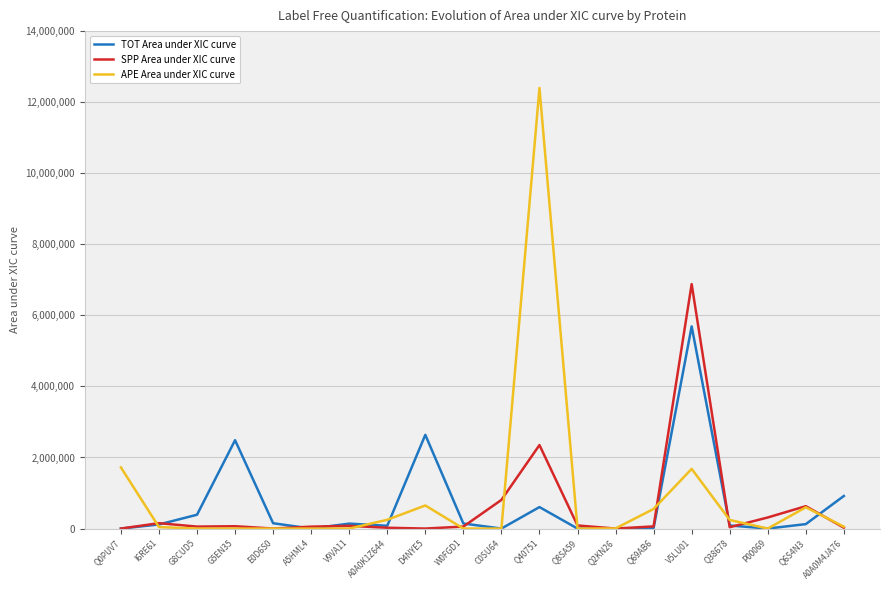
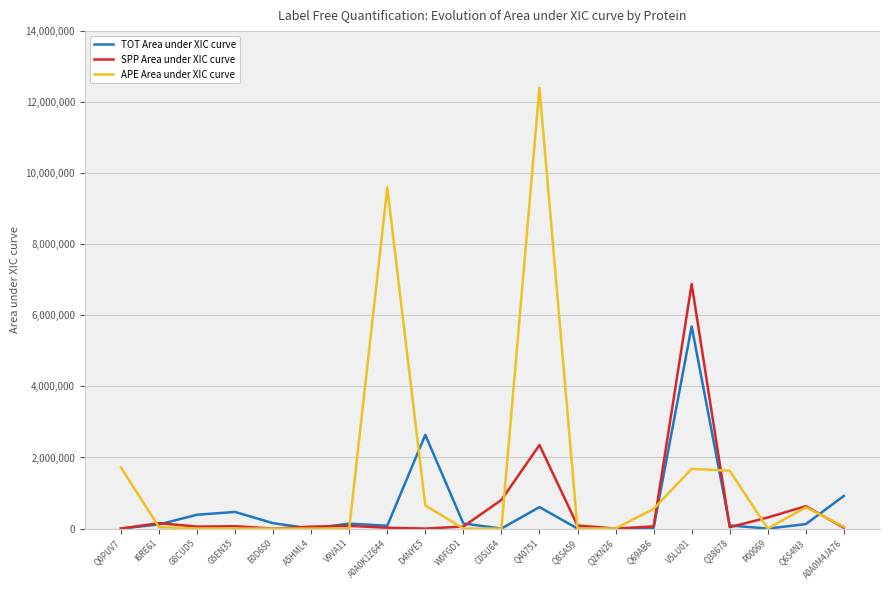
TOT Area under XIC curve, G5EN35: 2,500,000 -> 500,000
APE Area under XIC curve, A0A0K1Z644: 200,000 -> 9,600,000
APE Area under XIC curve, Q38678: 200,000 -> 1,600,000
